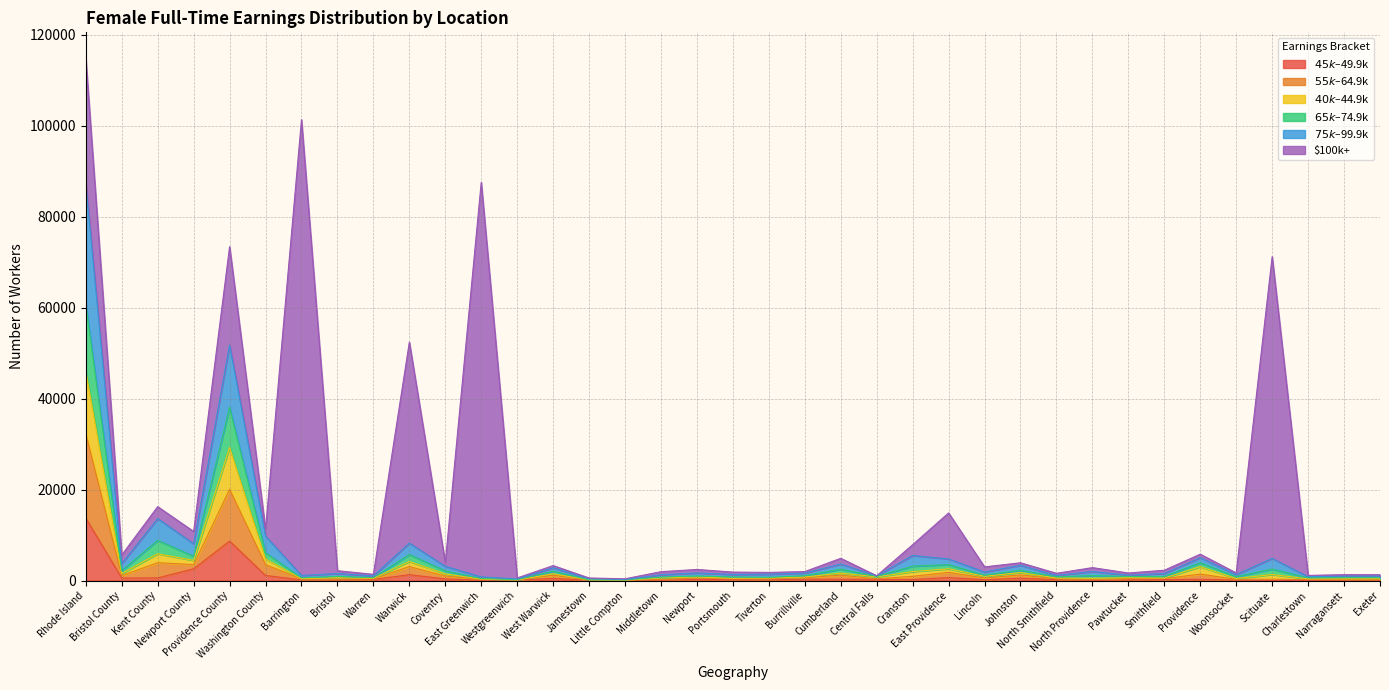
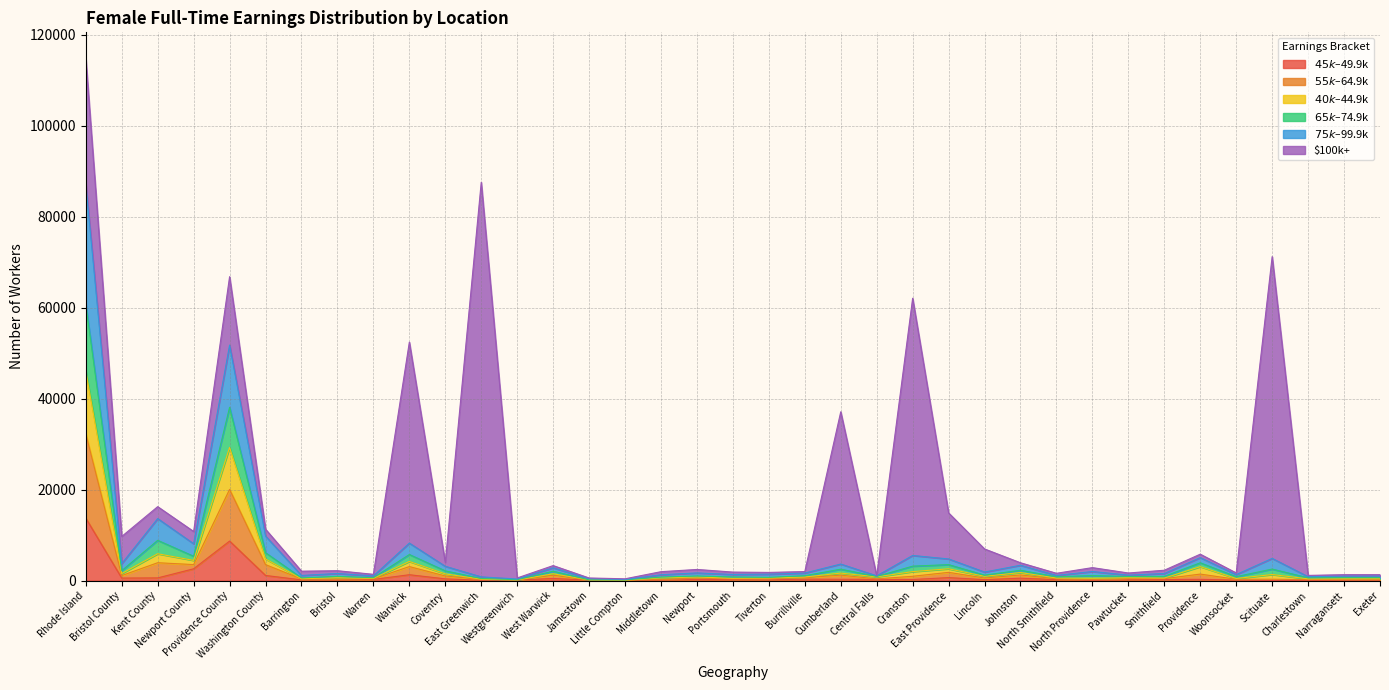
$100k+, Bristol County: 2000 -> 6000
$100k+, Providence County: 22000 -> 15000
$100k+, Barrington: 100000 -> 1000
$100k+, Cumberland: 1000 -> 33000
$100k+, Cranston: 2000 -> 57000
$100k+, Lincoln: 1000 -> 5000
